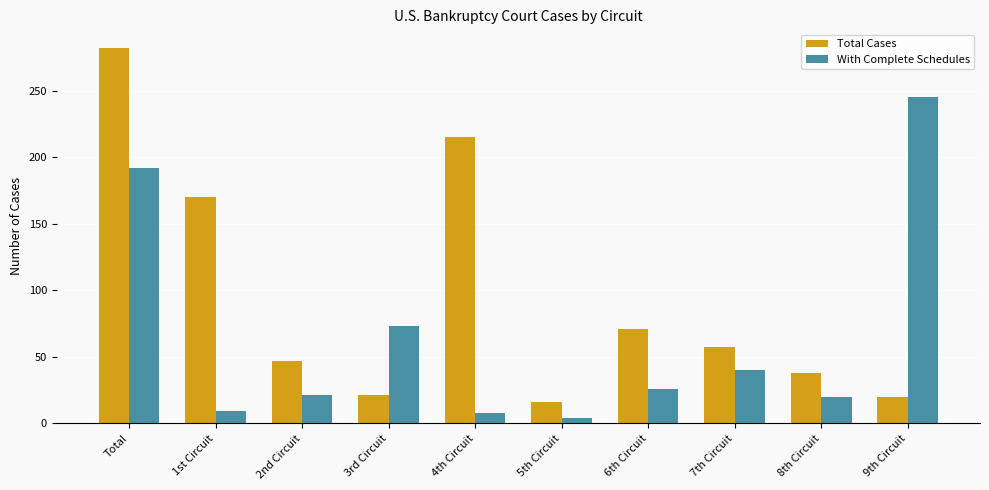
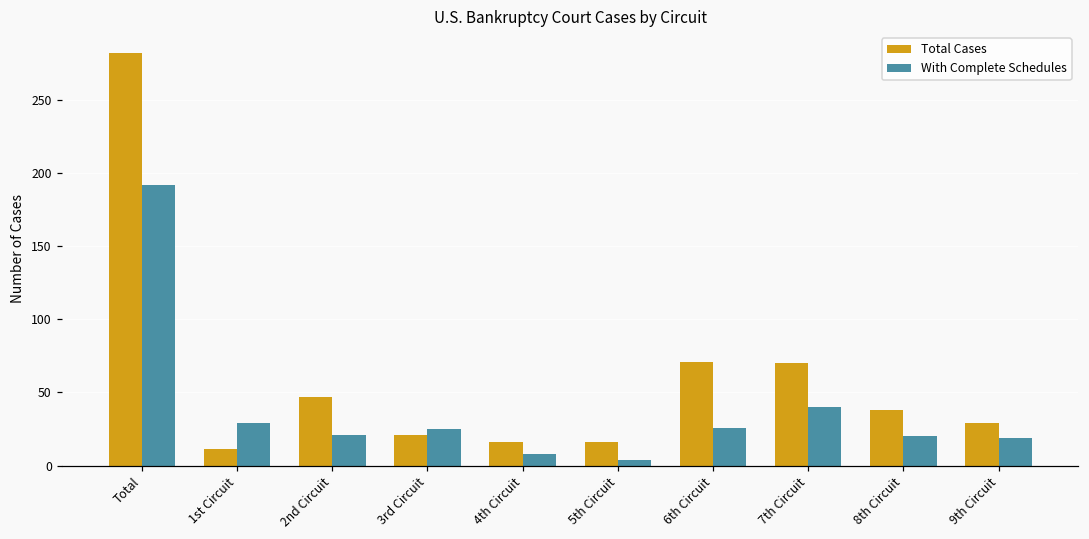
Total Cases, 1st Circuit: 170 -> 11
With Complete Schedules, 1st Circuit: 9 -> 29
With Complete Schedules, 3rd Circuit: 73 -> 25
Total Cases, 4th Circuit: 215 -> 16
Total Cases, 7th Circuit: 57 -> 70
Total Cases, 9th Circuit: 20 -> 29
With Complete Schedules, 9th Circuit: 245 -> 19
